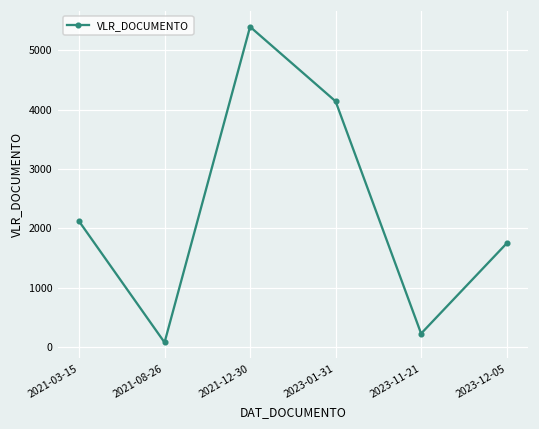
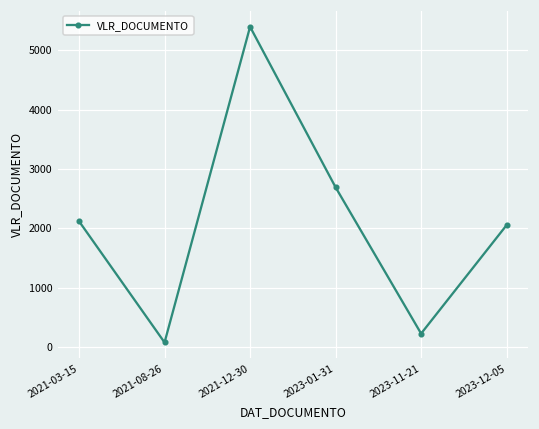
2023-01-31: 4100 -> 2700
2023-12-05: 1700 -> 2100
